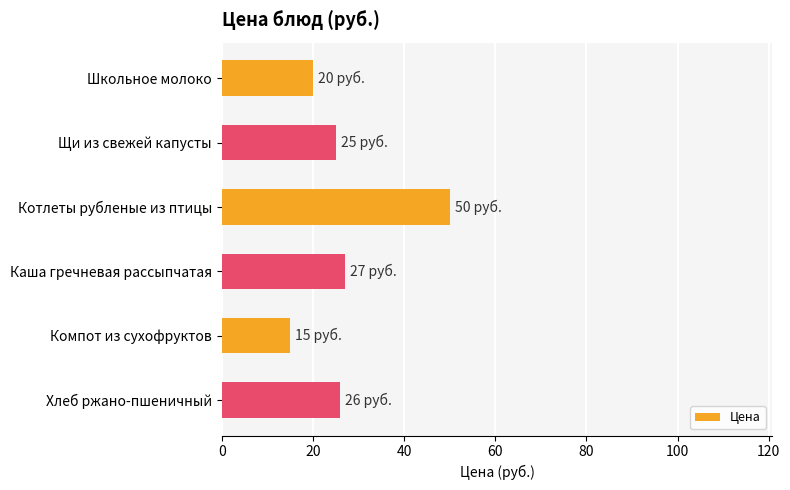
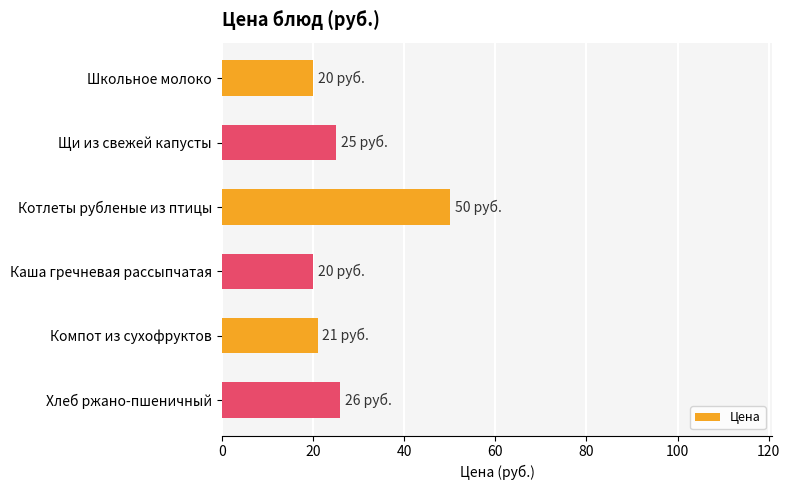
Каша гречневая рассыпчатая: 27 -> 20
Компот из сухофруктов: 15 -> 21
